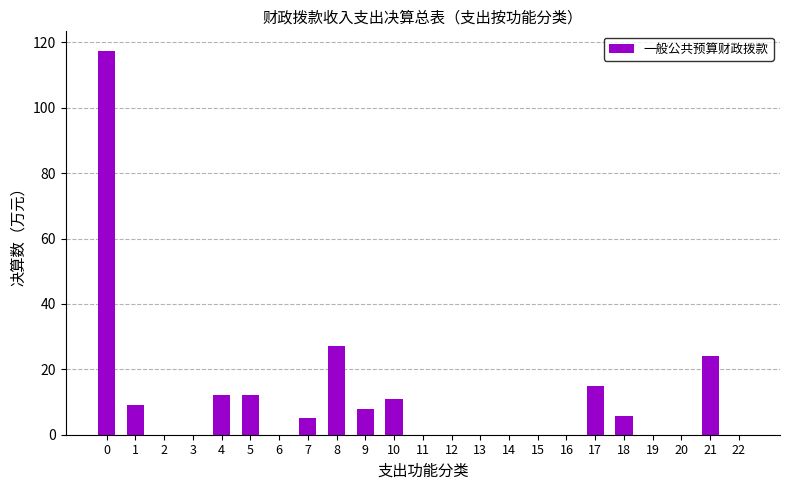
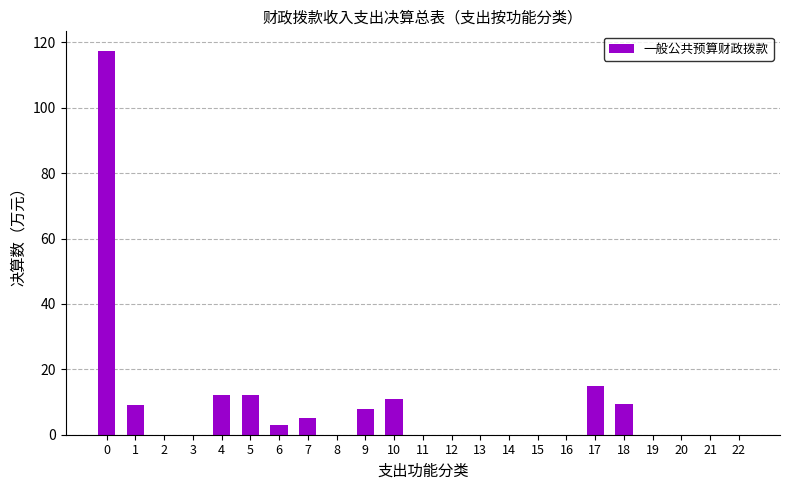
6: 0 -> 3
8: 27 -> 0
18: 6 -> 9
21: 24 -> 0
